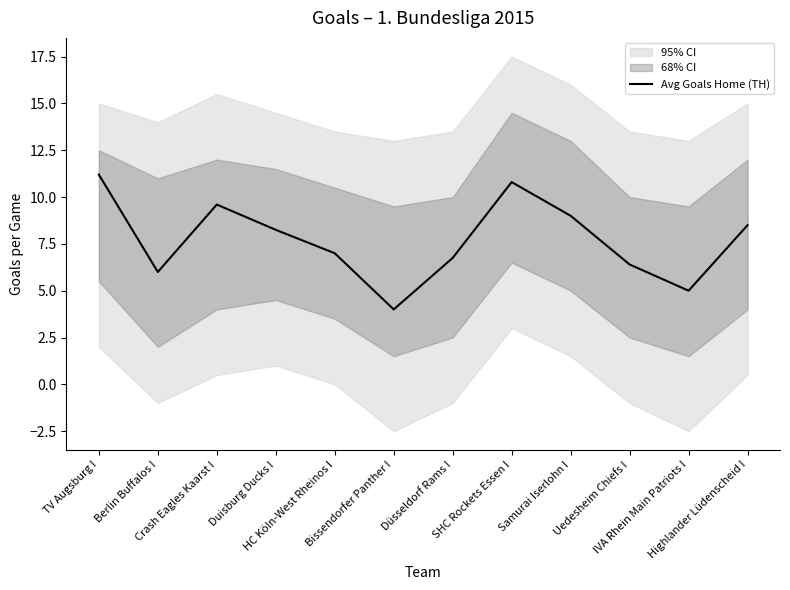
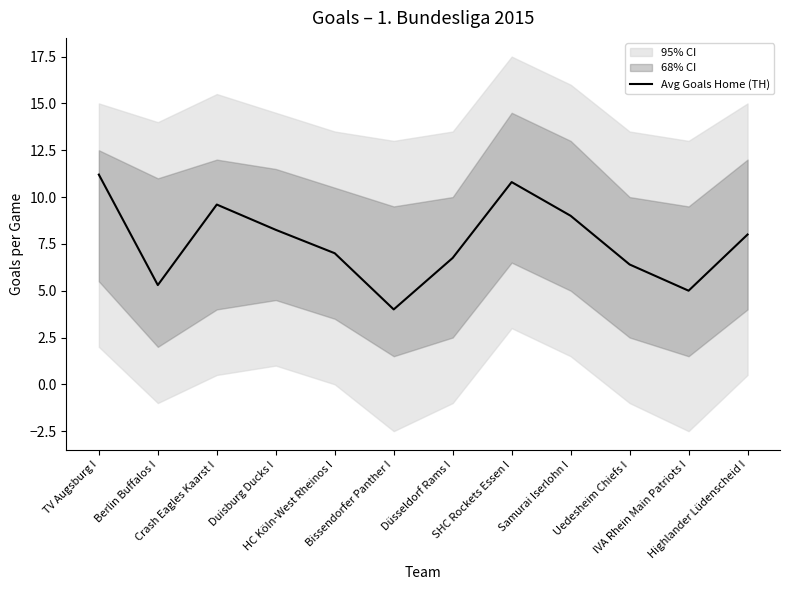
Avg Goals Home (TH), Berlin Buffalos I: 6.0 -> 5.3
Avg Goals Home (TH), Highlander Lüdenscheid I: 8.5 -> 8.0
